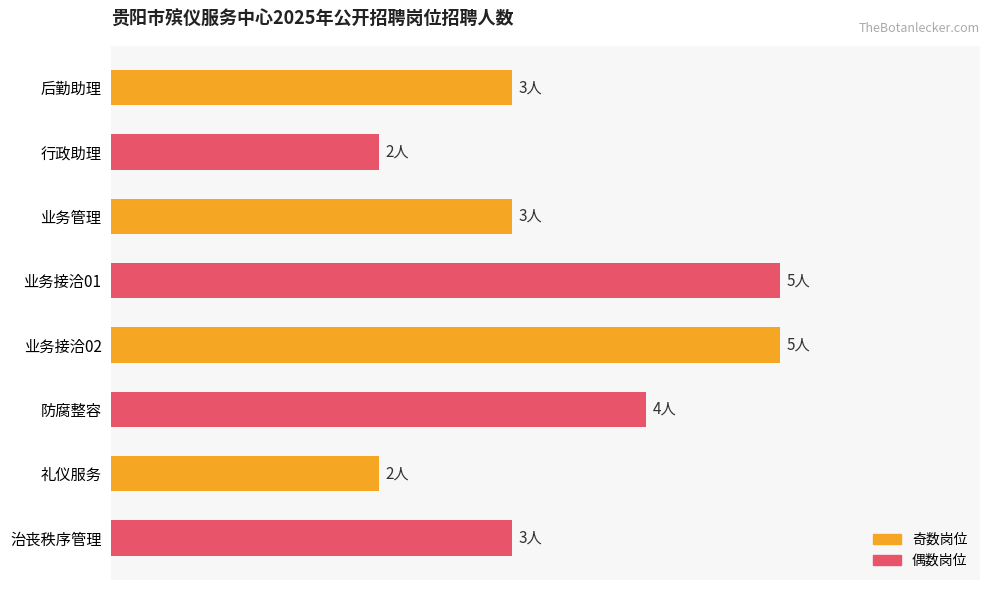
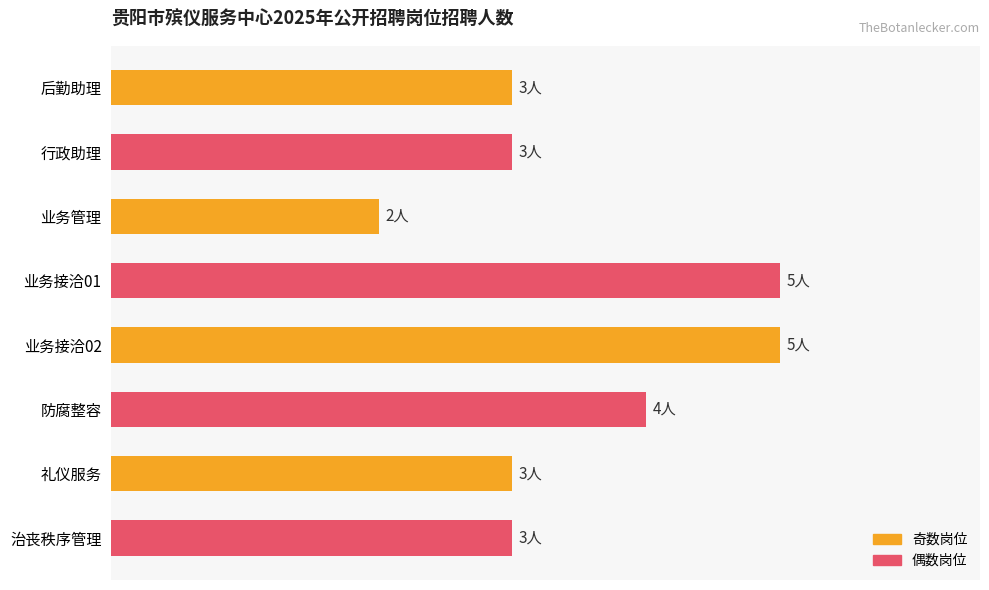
行政助理: 2人 -> 3人
业务管理: 3人 -> 2人
礼仪服务: 2人 -> 3人
